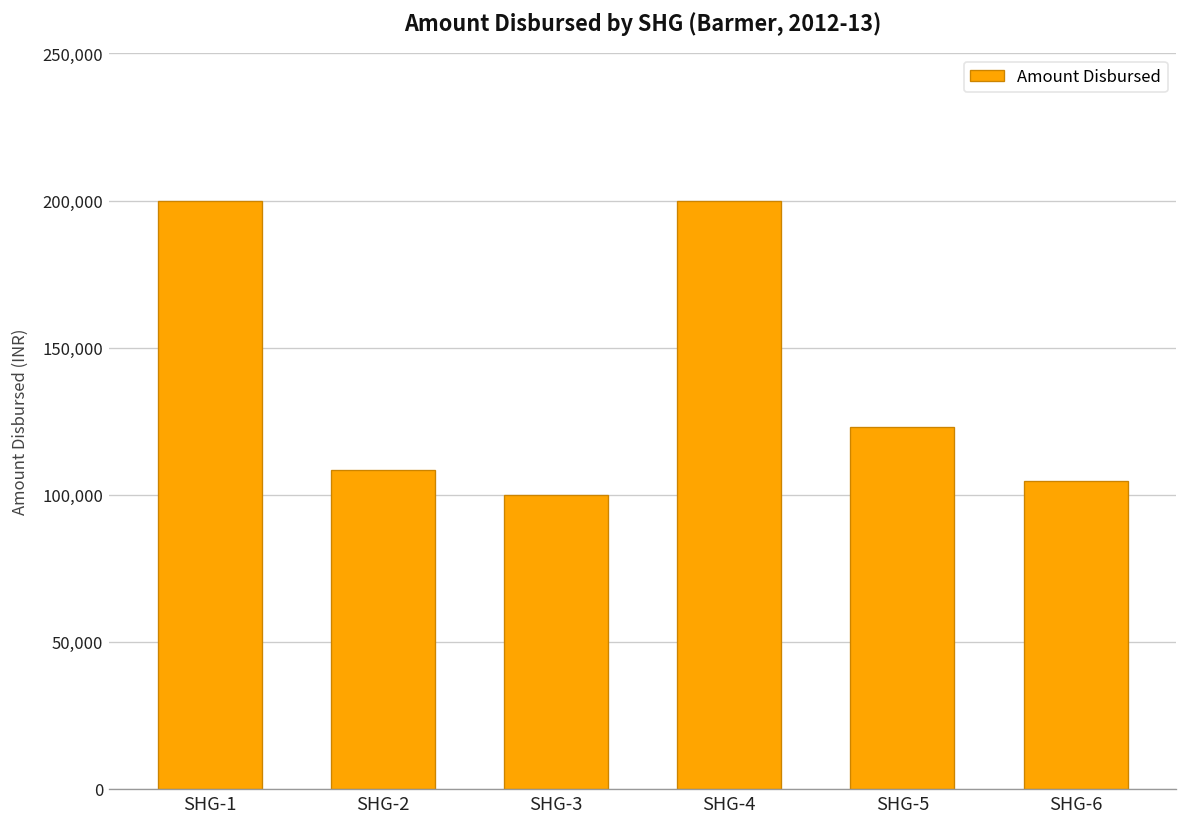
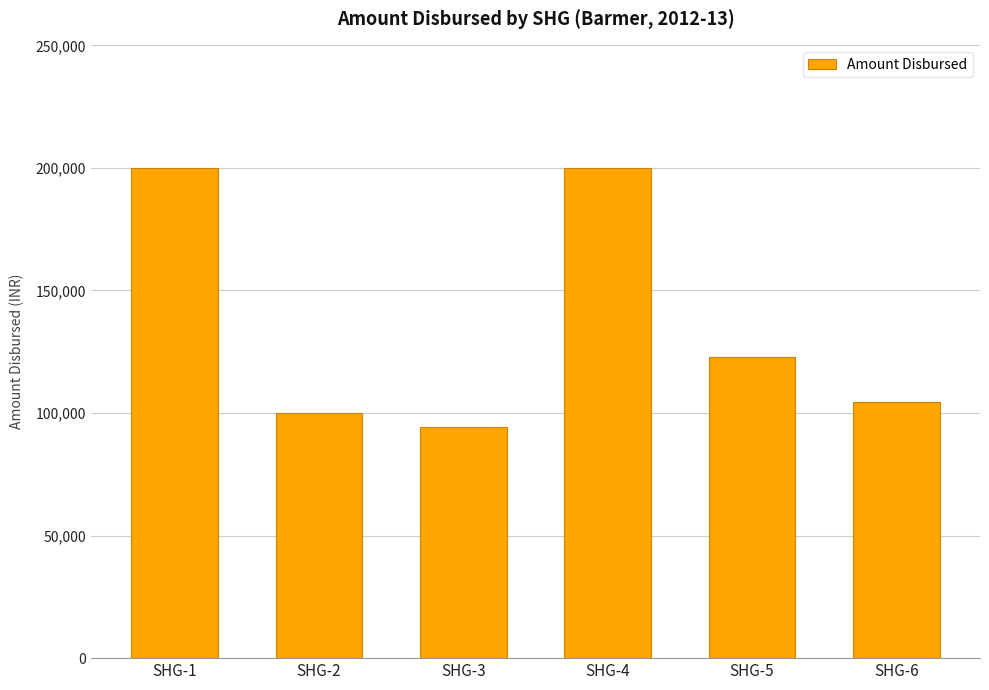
SHG-2: 108,000 -> 100,000
SHG-3: 100,000 -> 94,000
